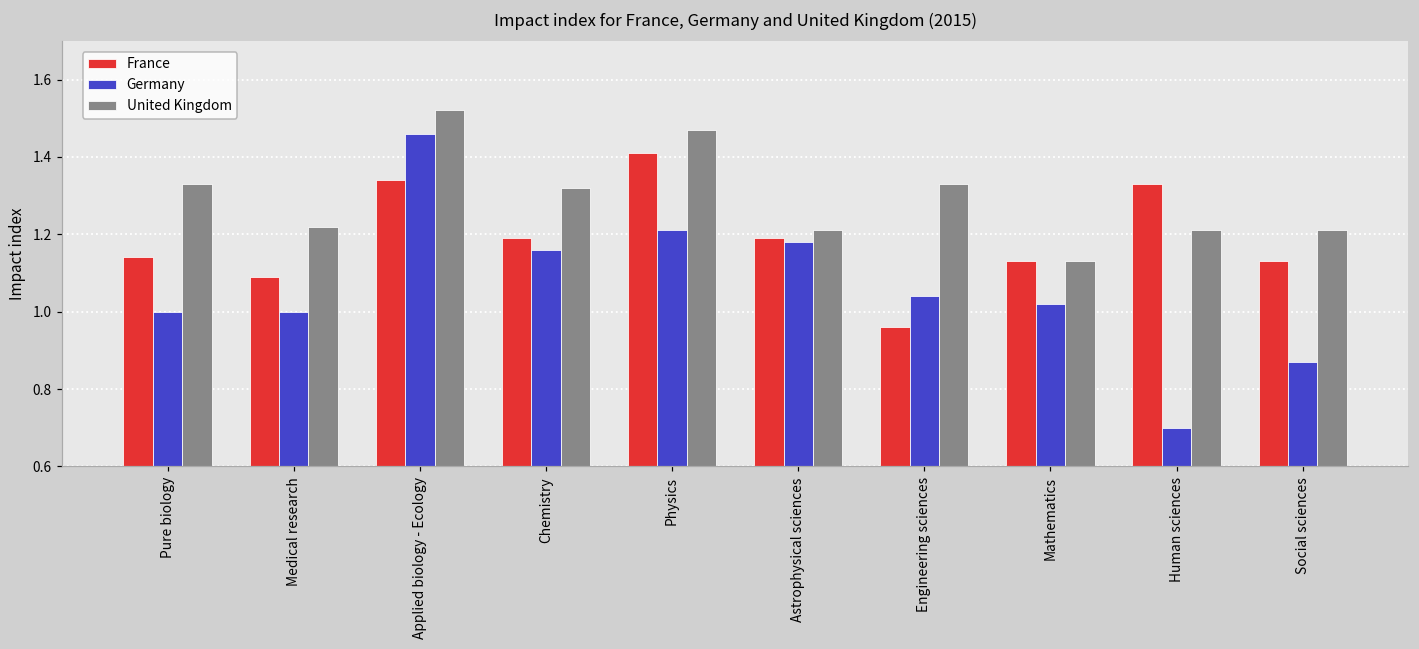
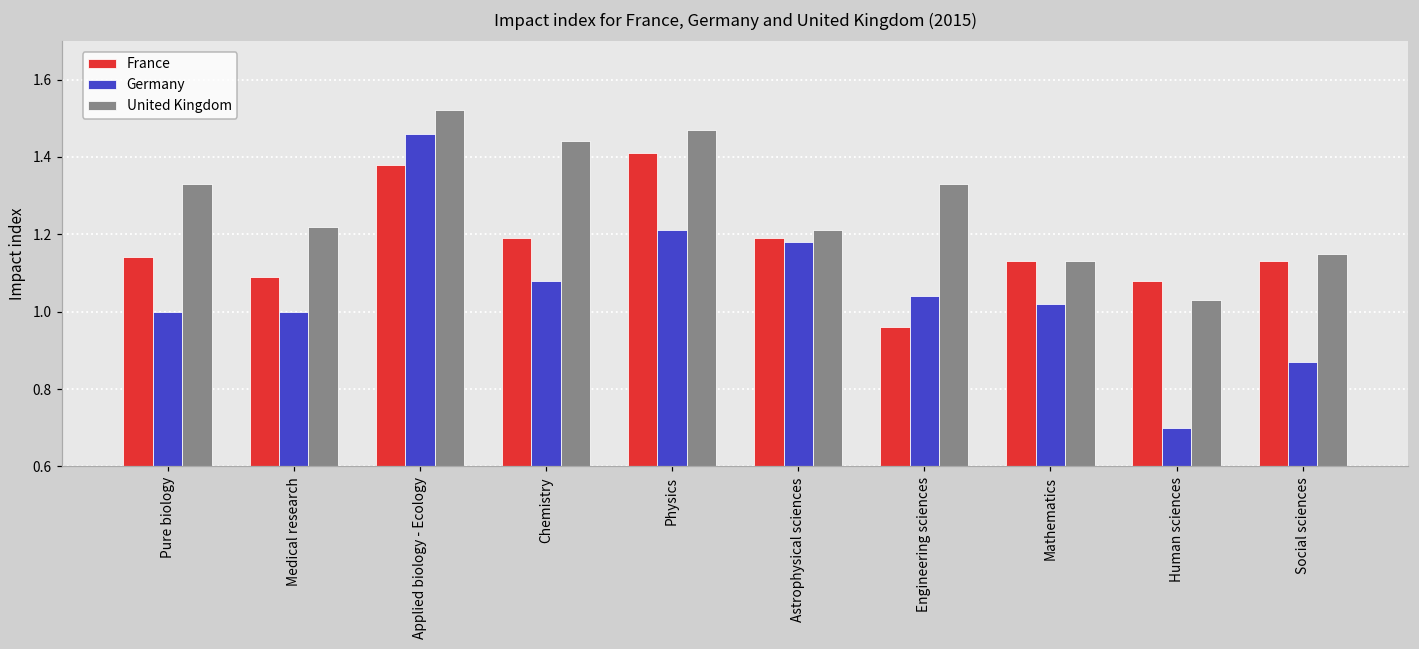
France, Applied biology - Ecology: 1.34 -> 1.38
Germany, Chemistry: 1.16 -> 1.08
United Kingdom, Chemistry: 1.32 -> 1.44
France, Human sciences: 1.33 -> 1.08
United Kingdom, Human sciences: 1.21 -> 1.03
United Kingdom, Social sciences: 1.21 -> 1.15
